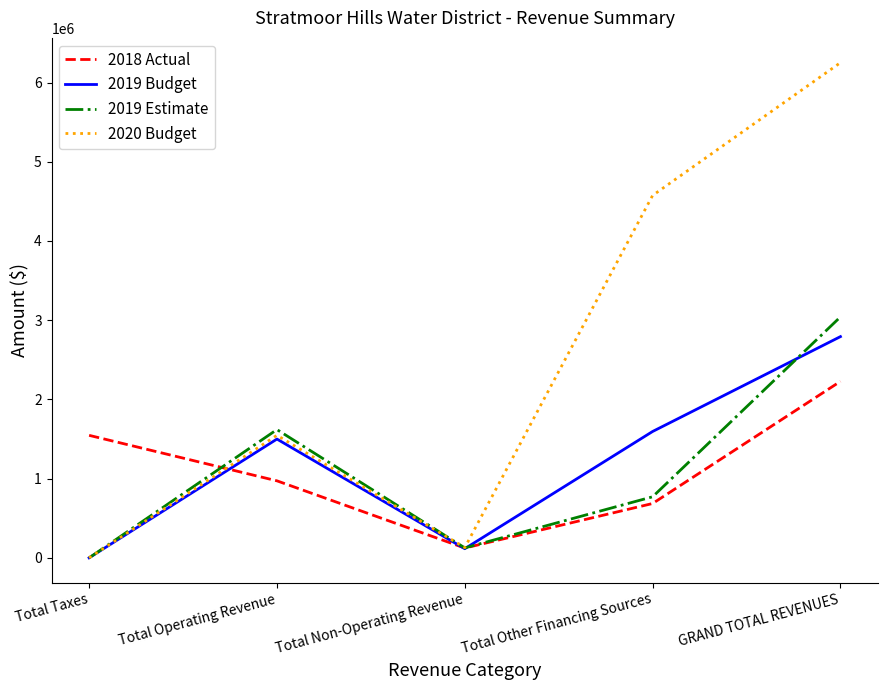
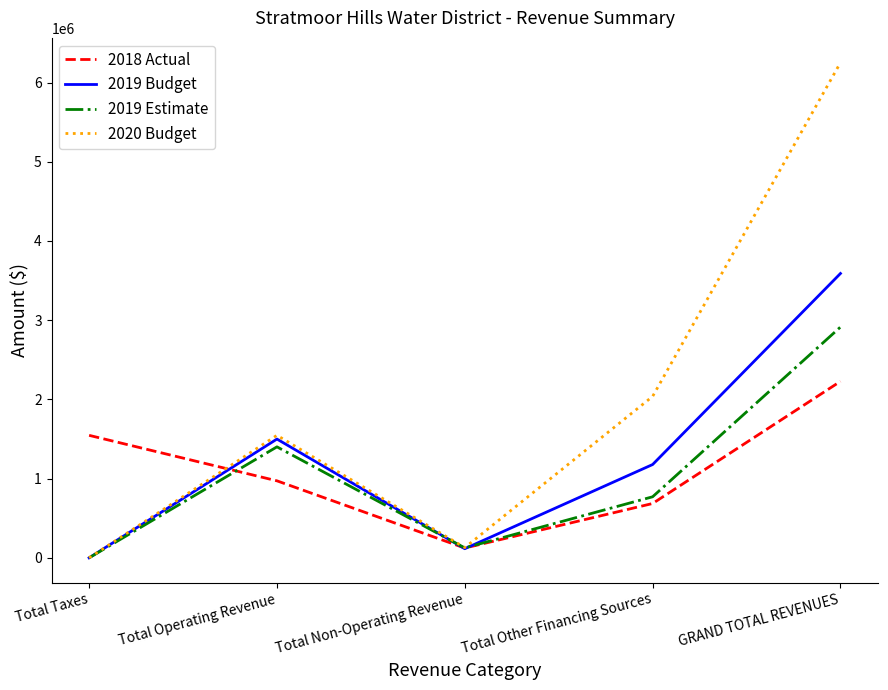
2019 Estimate, Total Operating Revenue: 1600000 -> 1400000
2019 Budget, Total Other Financing Sources: 1600000 -> 1200000
2020 Budget, Total Other Financing Sources: 4600000 -> 2000000
2019 Budget, GRAND TOTAL REVENUES: 2800000 -> 3600000
2019 Estimate, GRAND TOTAL REVENUES: 3000000 -> 2900000
